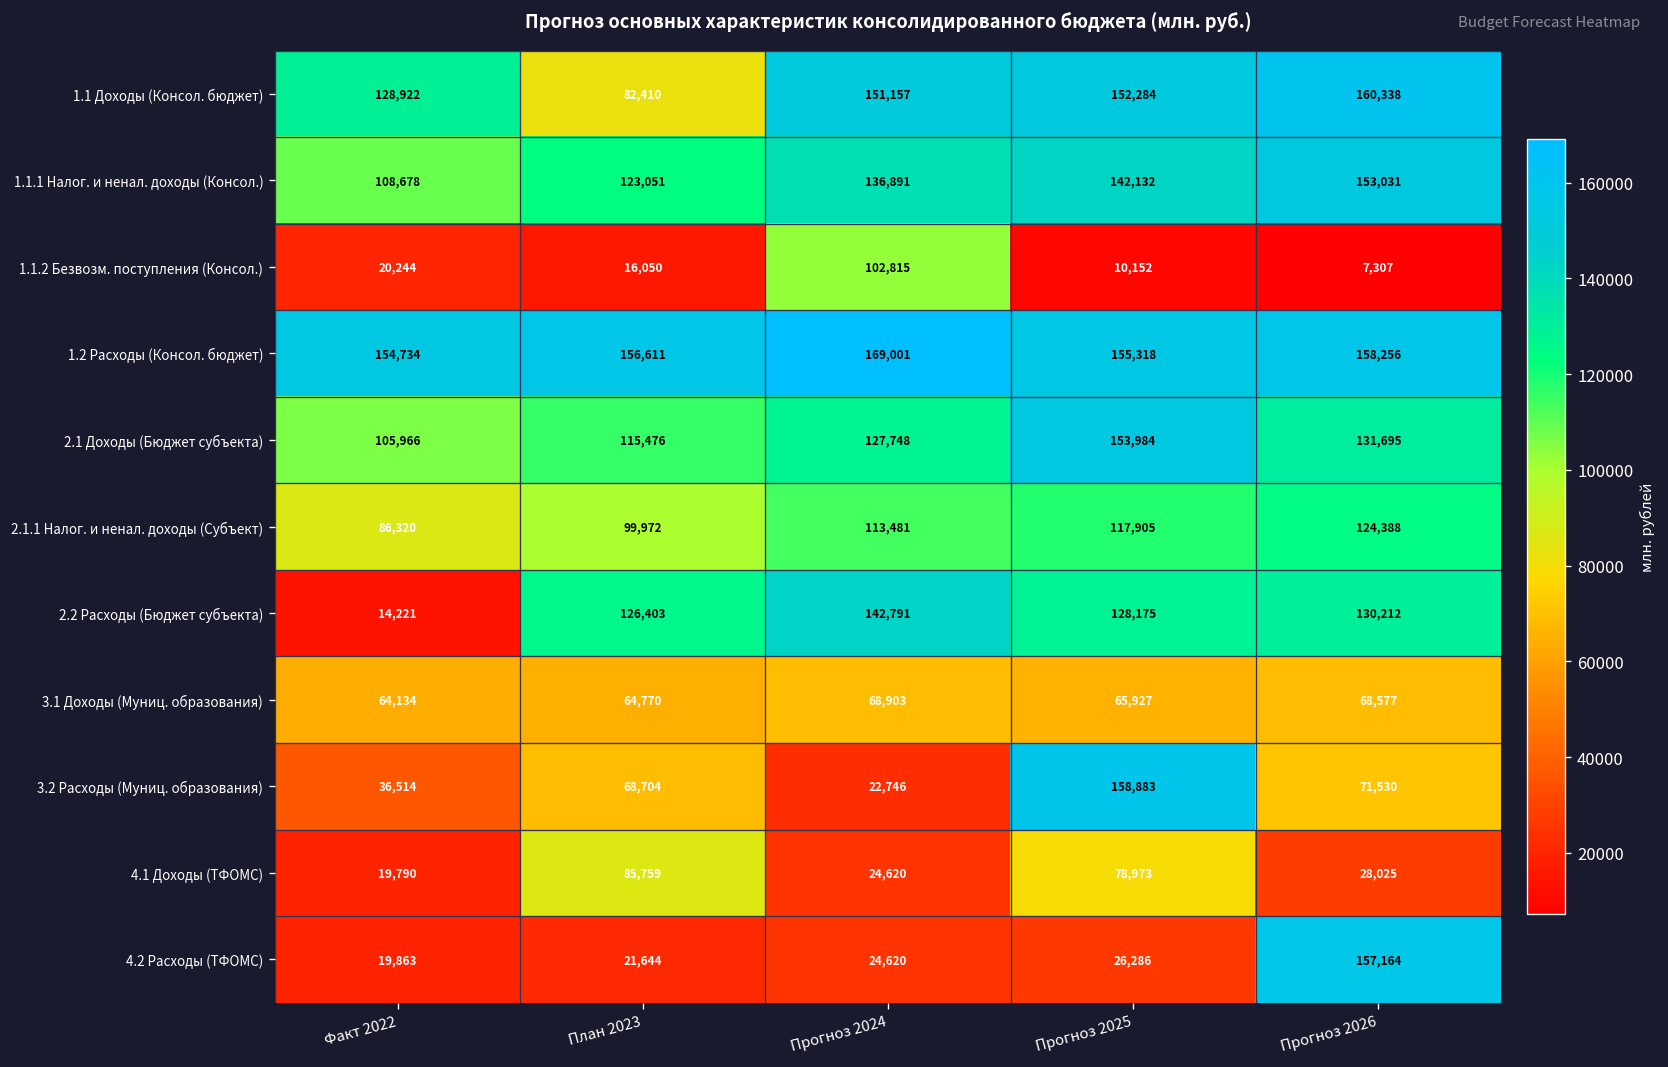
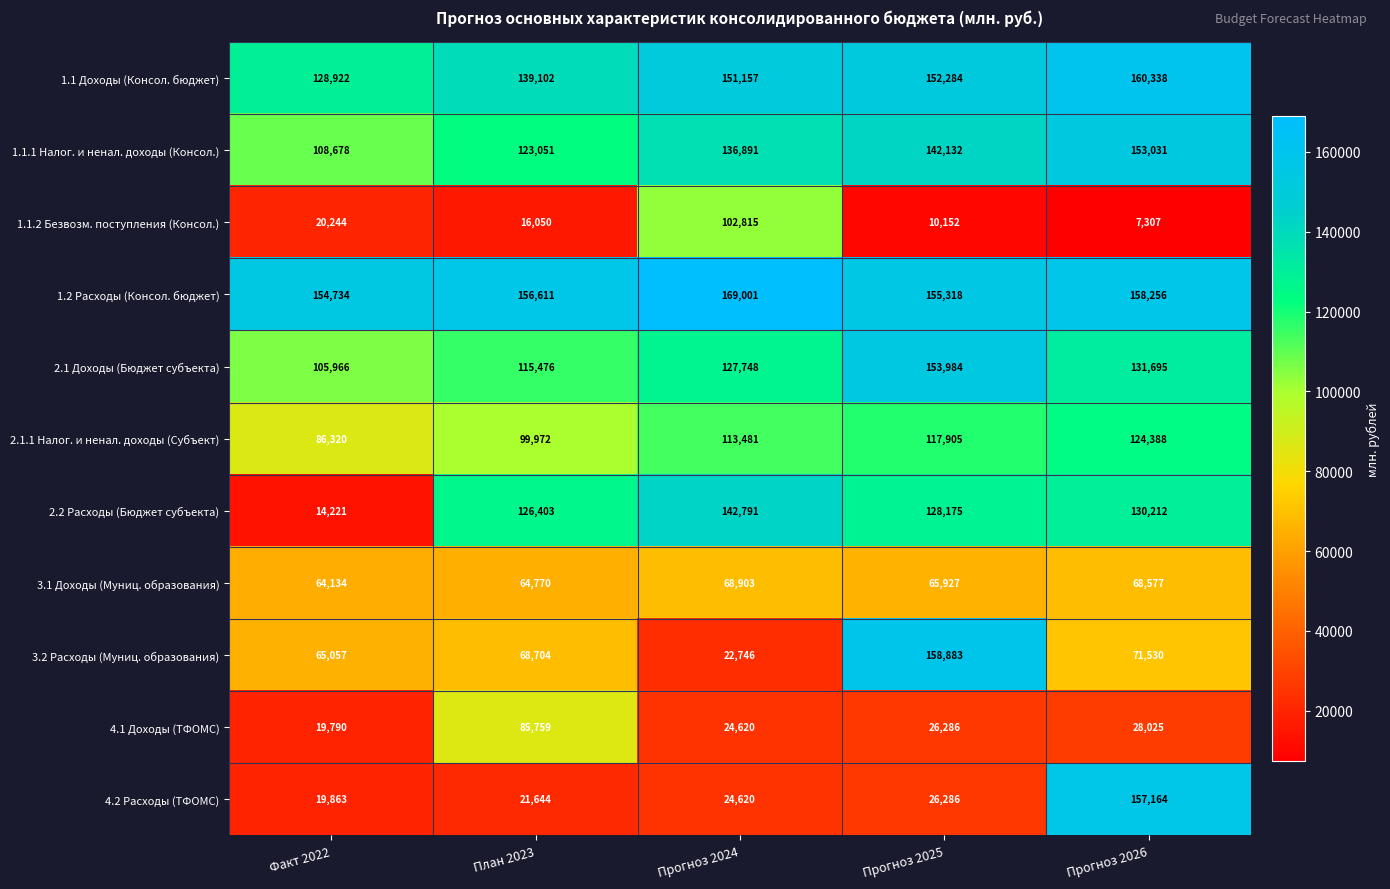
1.1 Доходы (Консол. бюджет), План 2023: 82,410 -> 139,102
3.2 Расходы (Муниц. образования), Факт 2022: 36,514 -> 65,057
4.1 Доходы (ТФОМС), Прогноз 2025: 78,973 -> 26,286
